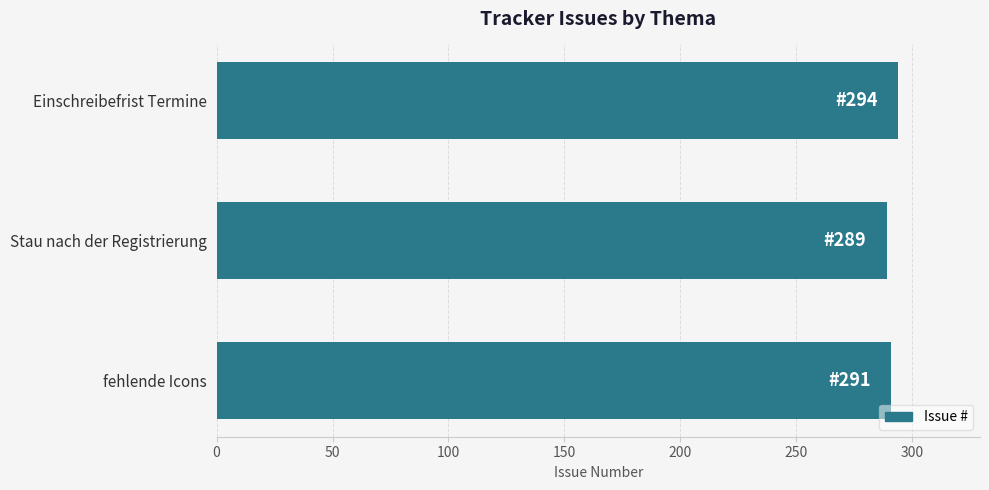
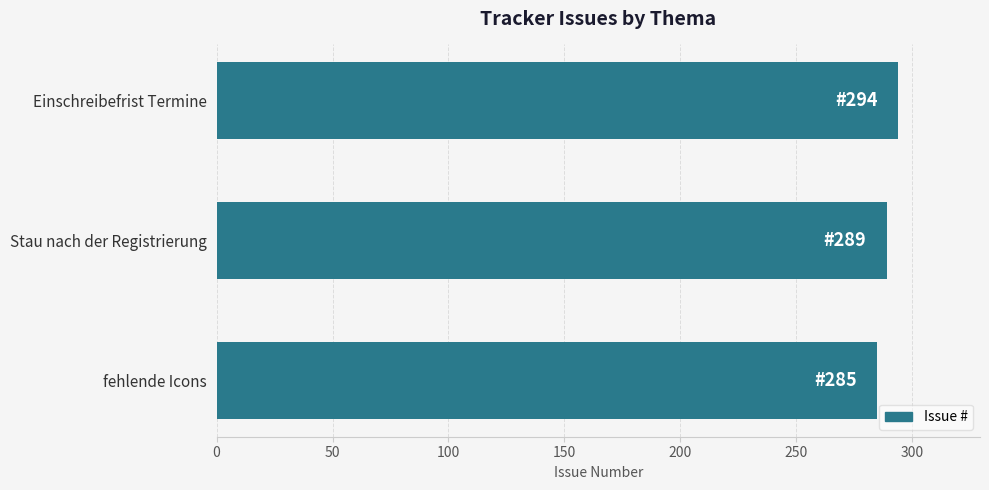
fehlende Icons: 291 -> 285
